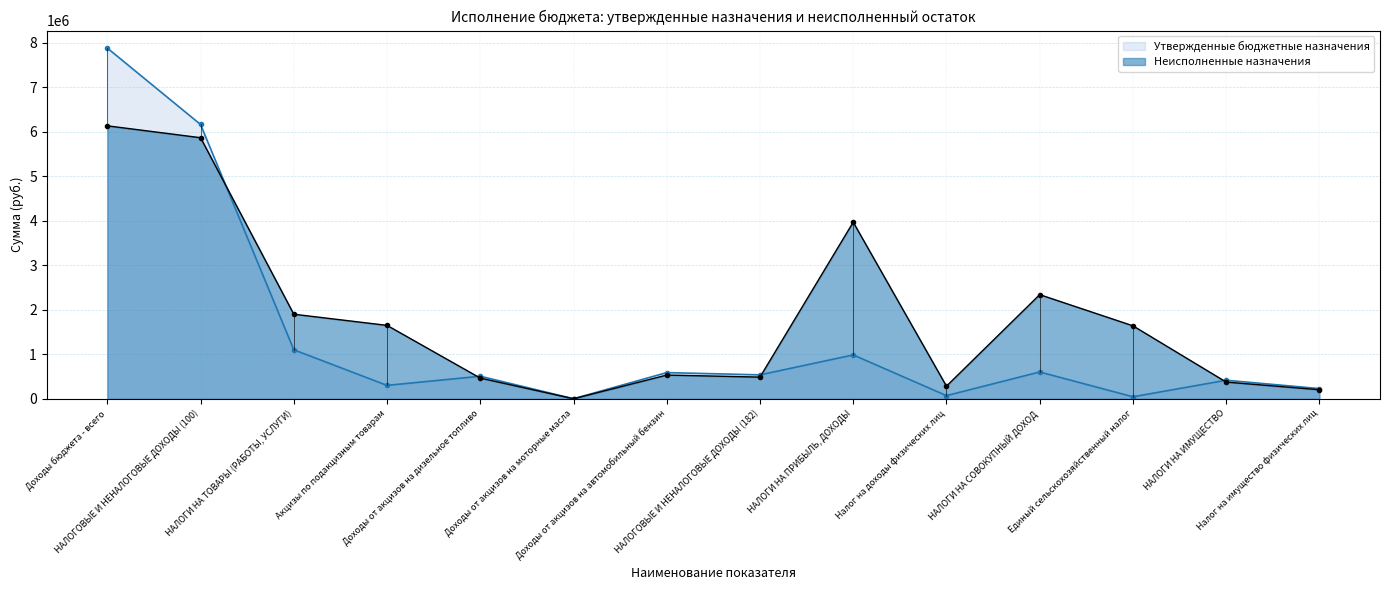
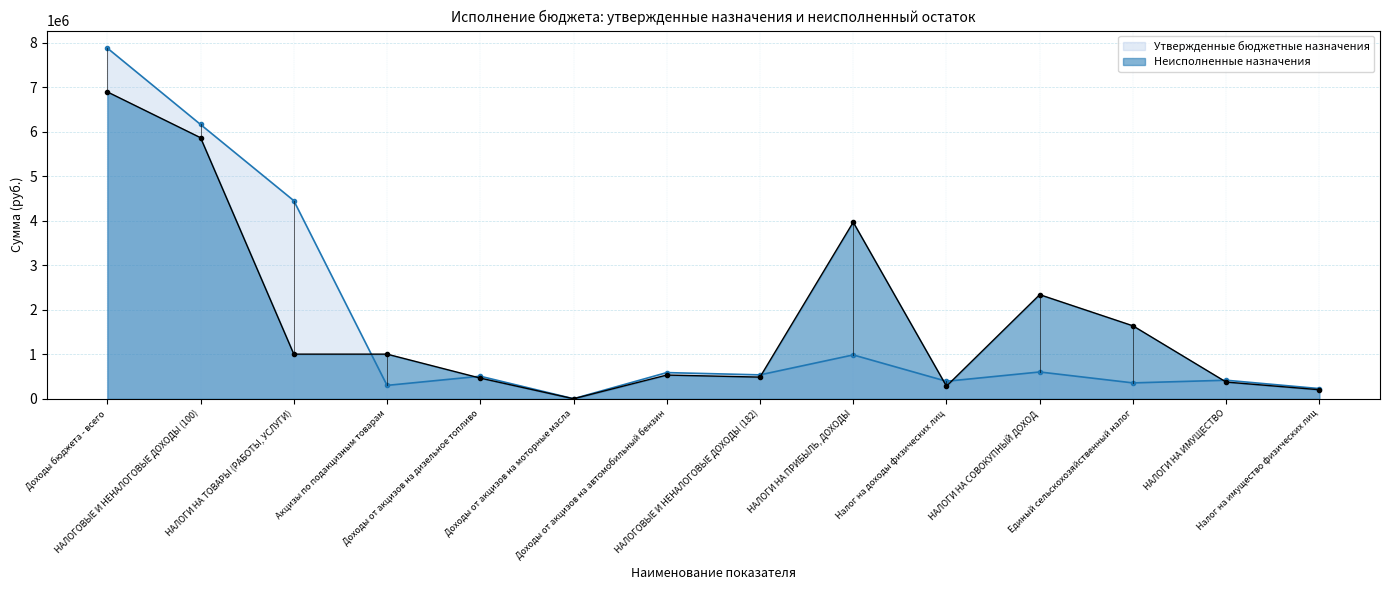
Неисполненные назначения, Доходы бюджета - всего: 6100000 -> 6900000
Утвержденные бюджетные назначения, НАЛОГИ НА ТОВАРЫ (РАБОТЫ, УСЛУГИ): 1100000 -> 4500000
Неисполненные назначения, НАЛОГИ НА ТОВАРЫ (РАБОТЫ, УСЛУГИ): 1900000 -> 1000000
Неисполненные назначения, Акцизы по подакцизным товарам: 1700000 -> 1000000
Утвержденные бюджетные назначения, Налог на доходы физических лиц: 100000 -> 400000
Утвержденные бюджетные назначения, Единый сельскохозяйственный налог: 0 -> 400000
